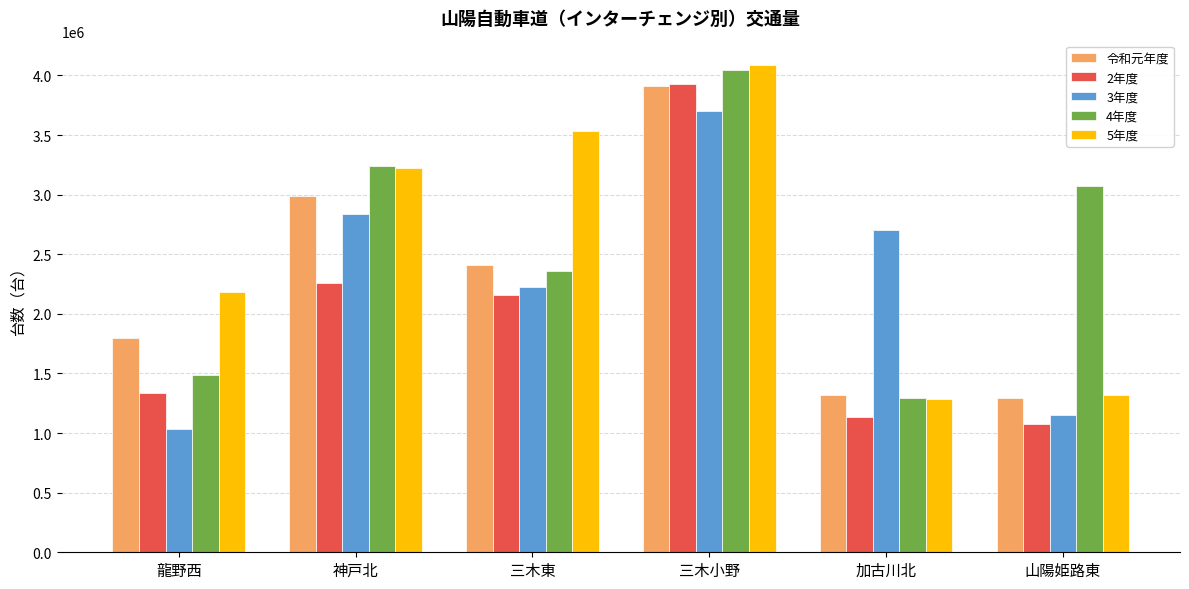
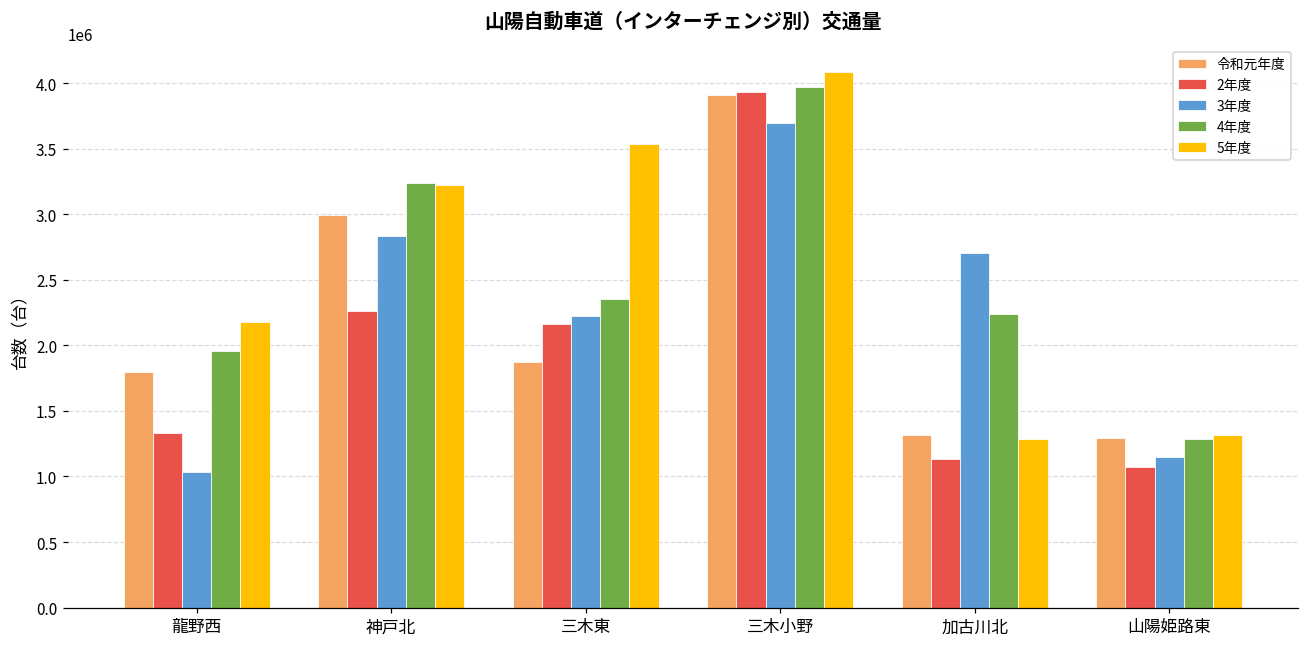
4年度, 龍野西: 1480000 -> 1960000
令和元年度, 三木東: 2410000 -> 1870000
4年度, 三木小野: 4040000 -> 3970000
4年度, 加古川北: 1300000 -> 2240000
4年度, 山陽姫路東: 3080000 -> 1290000
